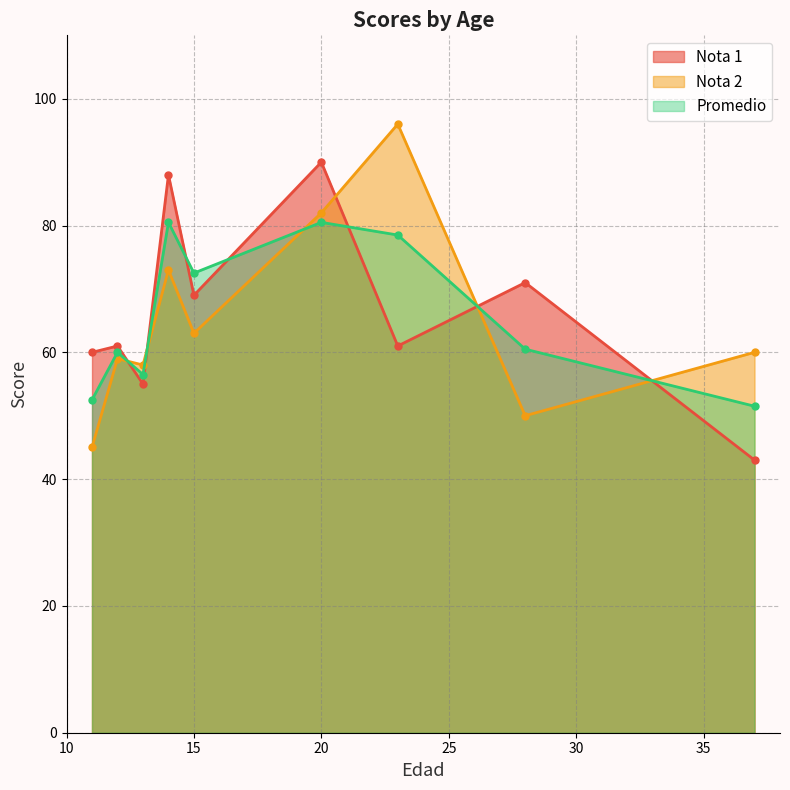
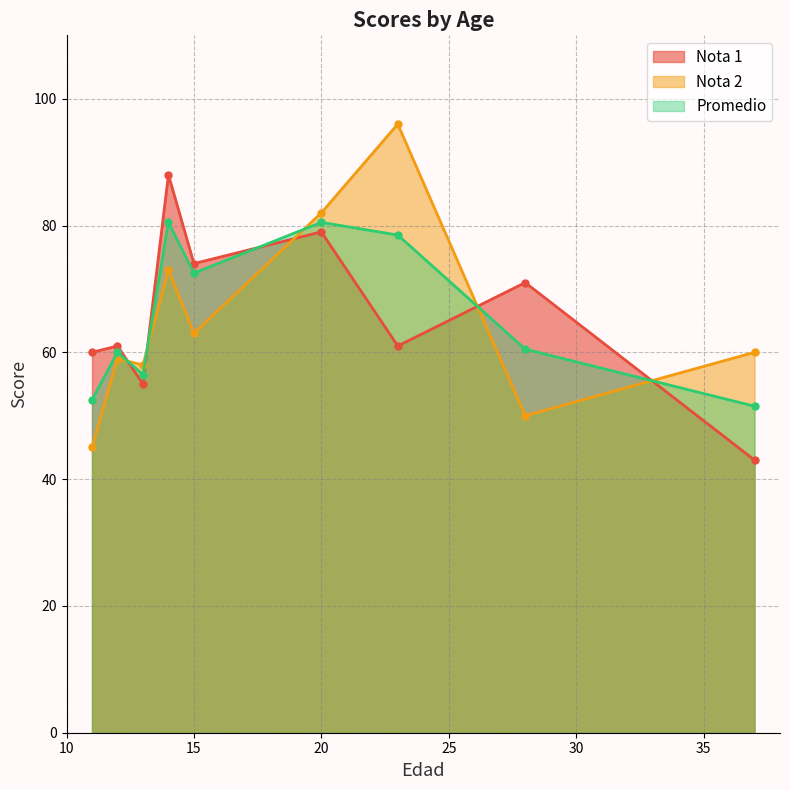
Nota 1, 15: 69 -> 74
Nota 1, 20: 90 -> 79
